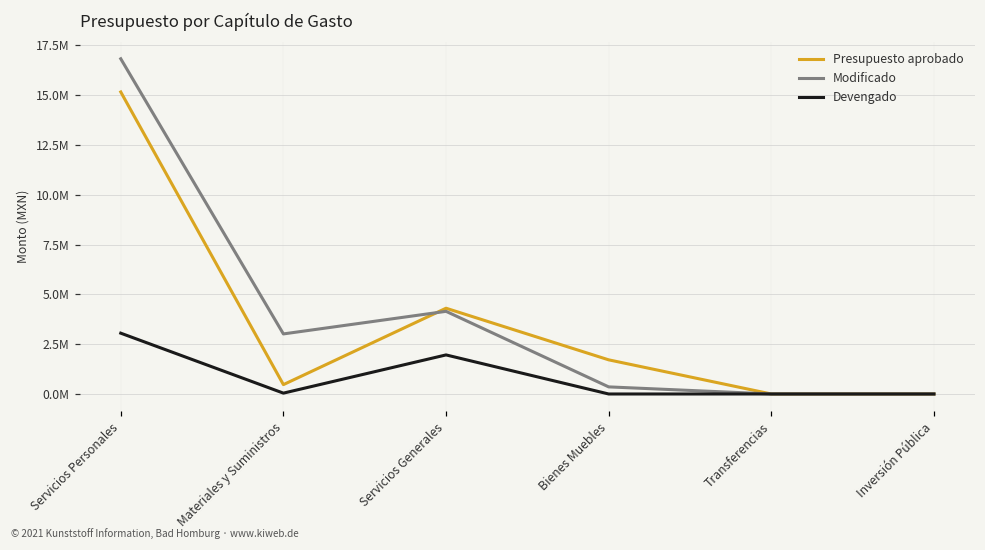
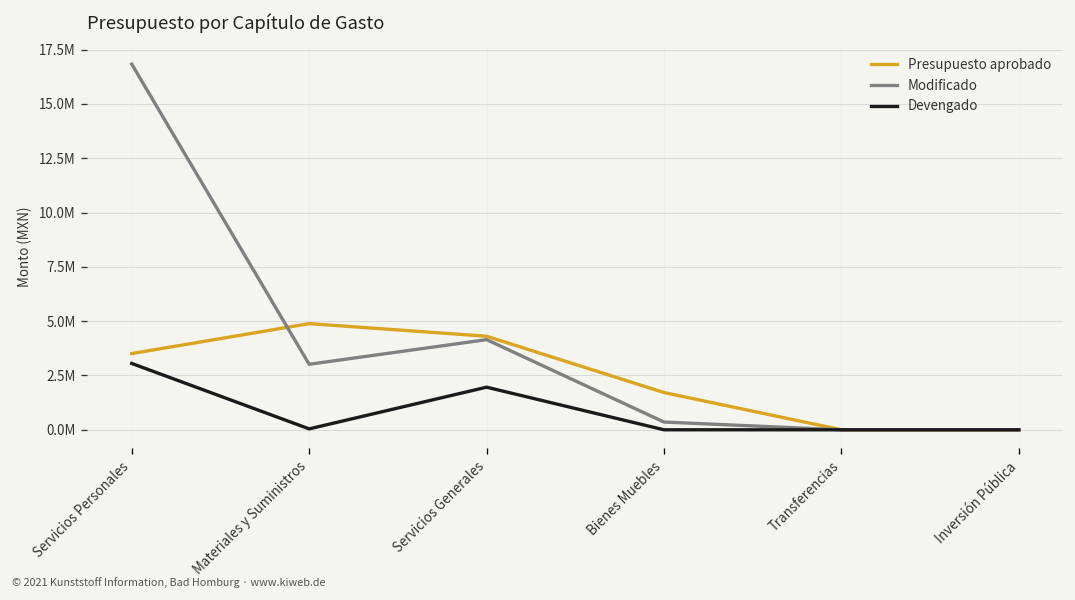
Presupuesto aprobado, Servicios Personales: 15200000 -> 3500000
Presupuesto aprobado, Materiales y Suministros: 500000 -> 4900000
